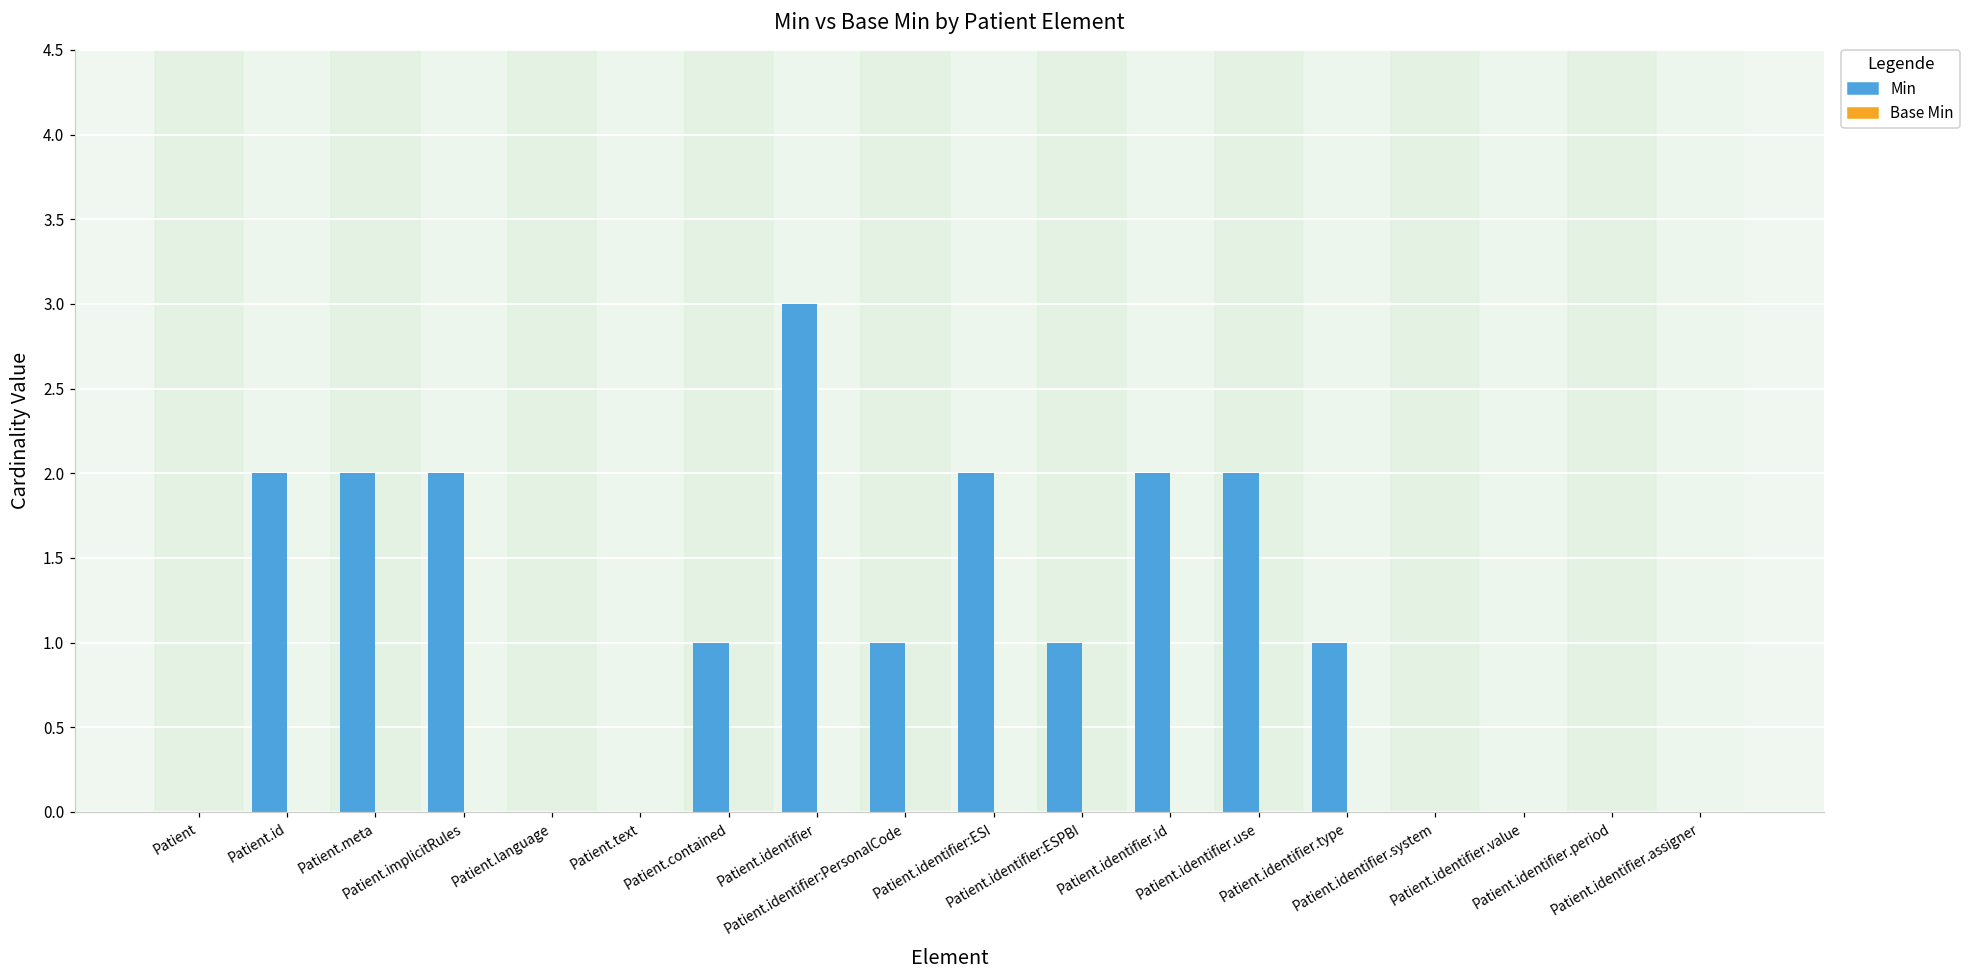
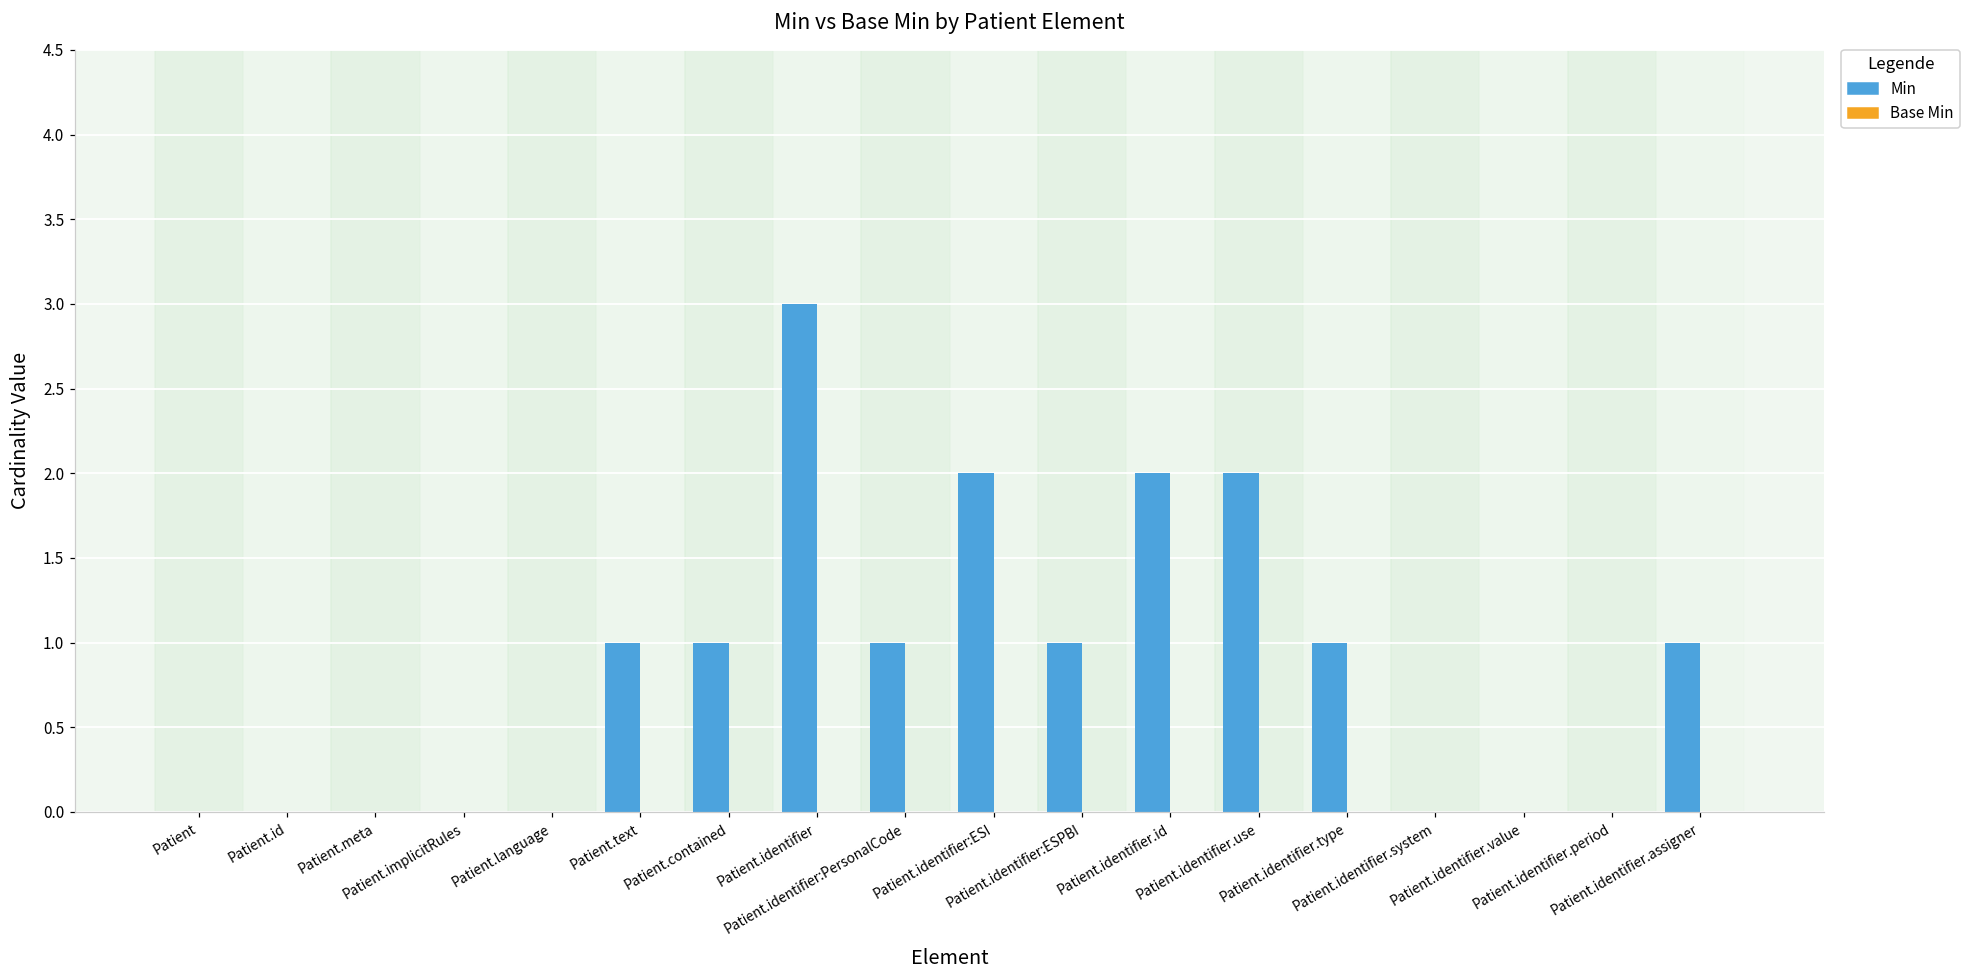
Min, Patient.id: 2 -> 0
Min, Patient.meta: 2 -> 0
Min, Patient.implicitRules: 2 -> 0
Min, Patient.text: 0 -> 1
Min, Patient.identifier.assigner: 0 -> 1
